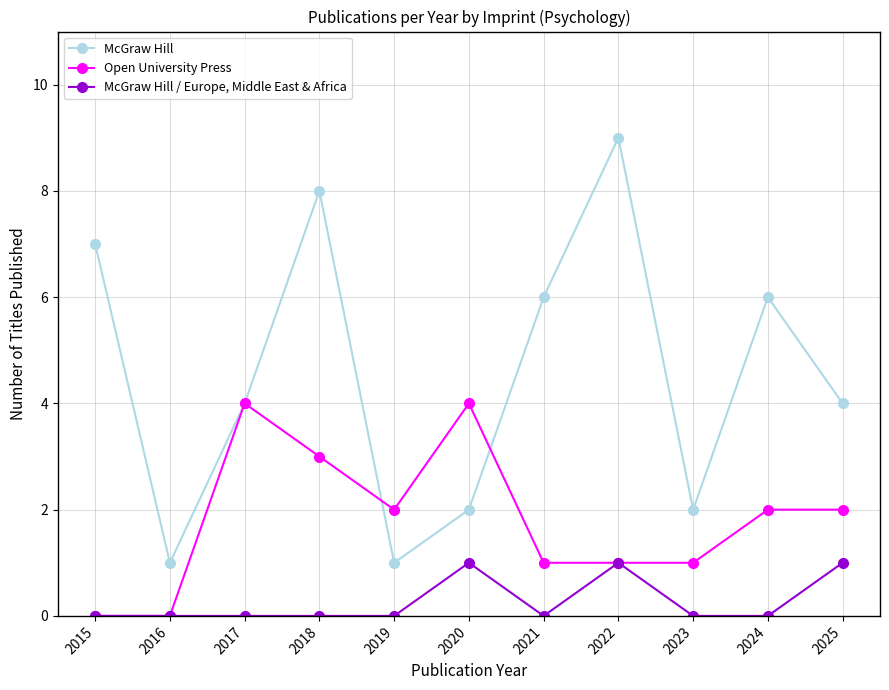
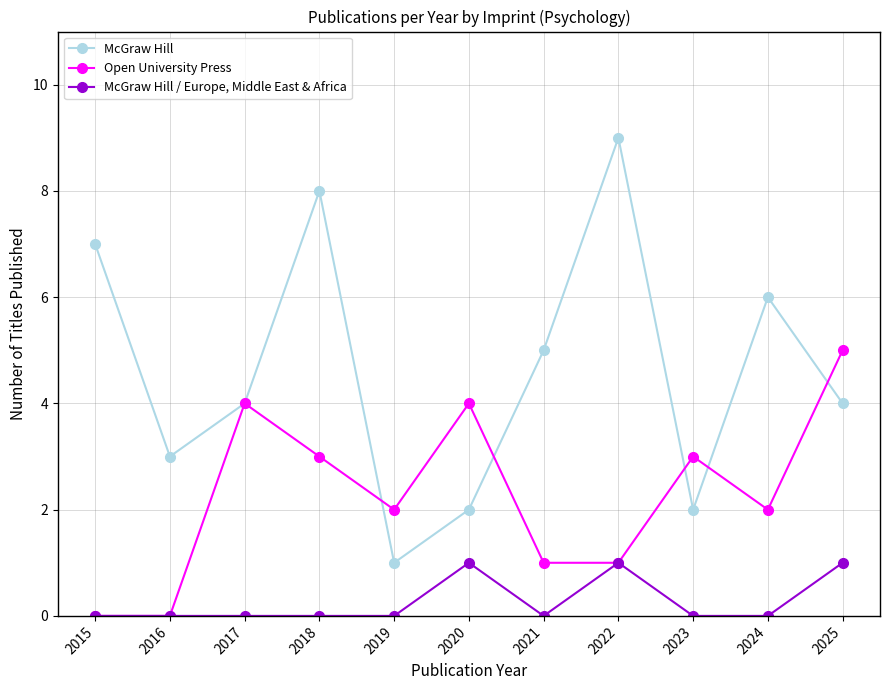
McGraw Hill, 2016: 1 -> 3
McGraw Hill, 2021: 6 -> 5
Open University Press, 2023: 1 -> 3
Open University Press, 2025: 2 -> 5
